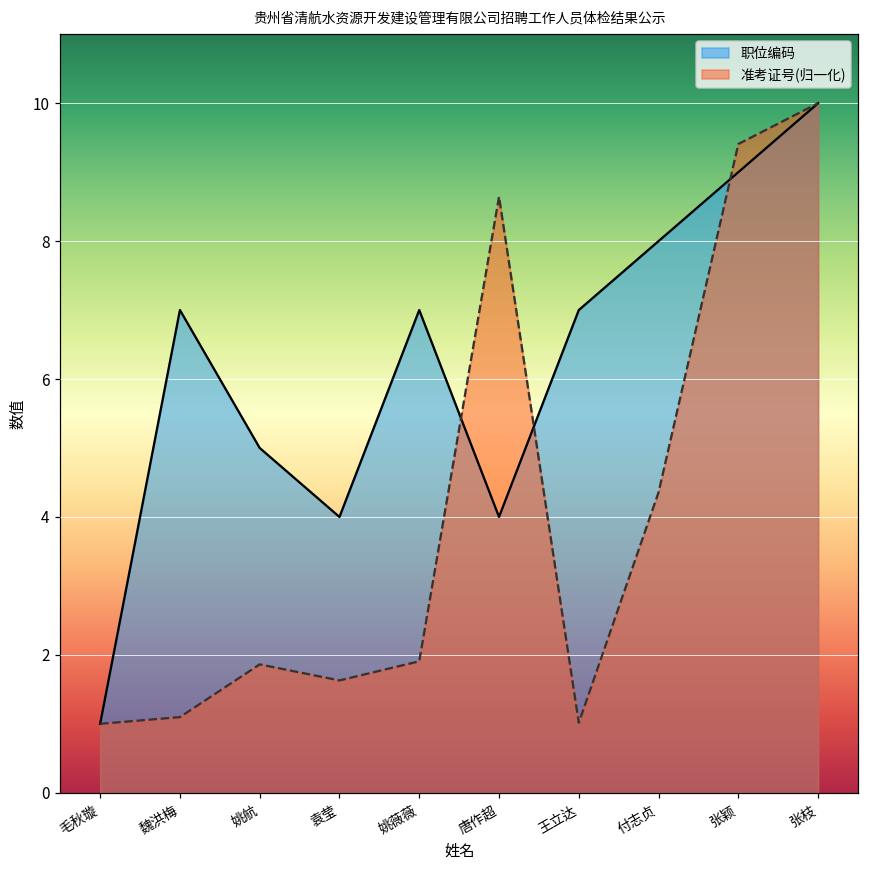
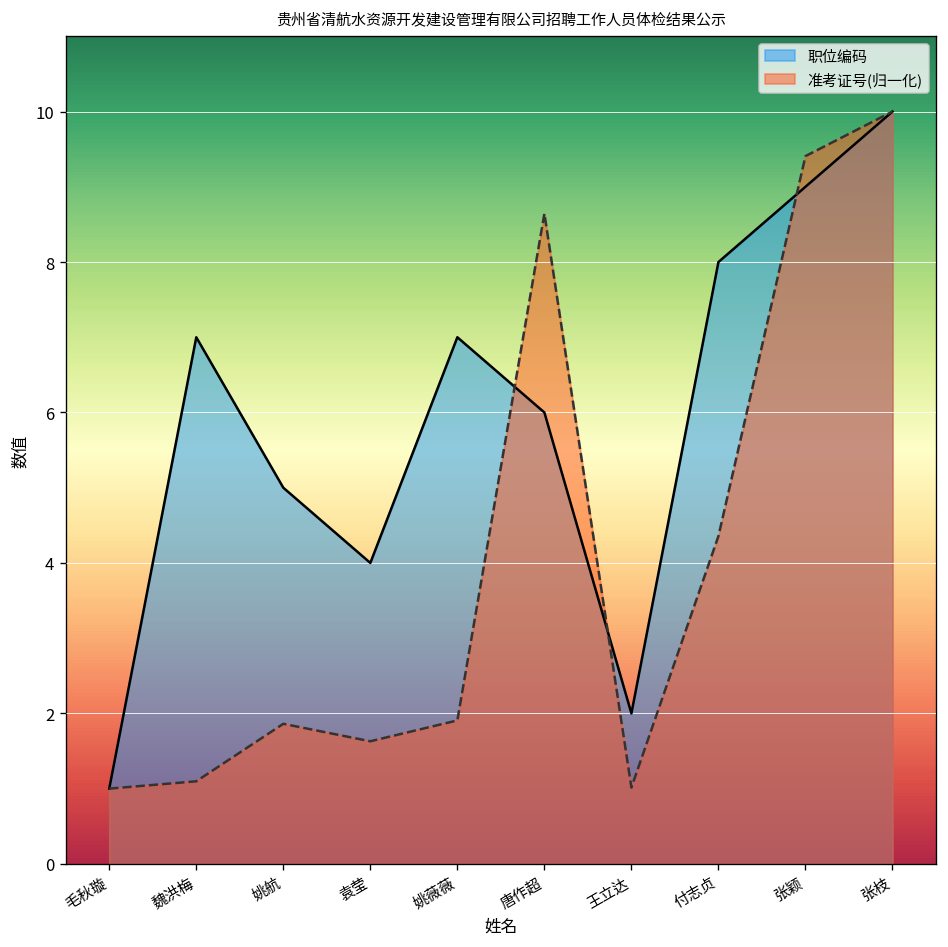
职位编码, 唐作超: 4 -> 6
职位编码, 王立达: 7 -> 2
